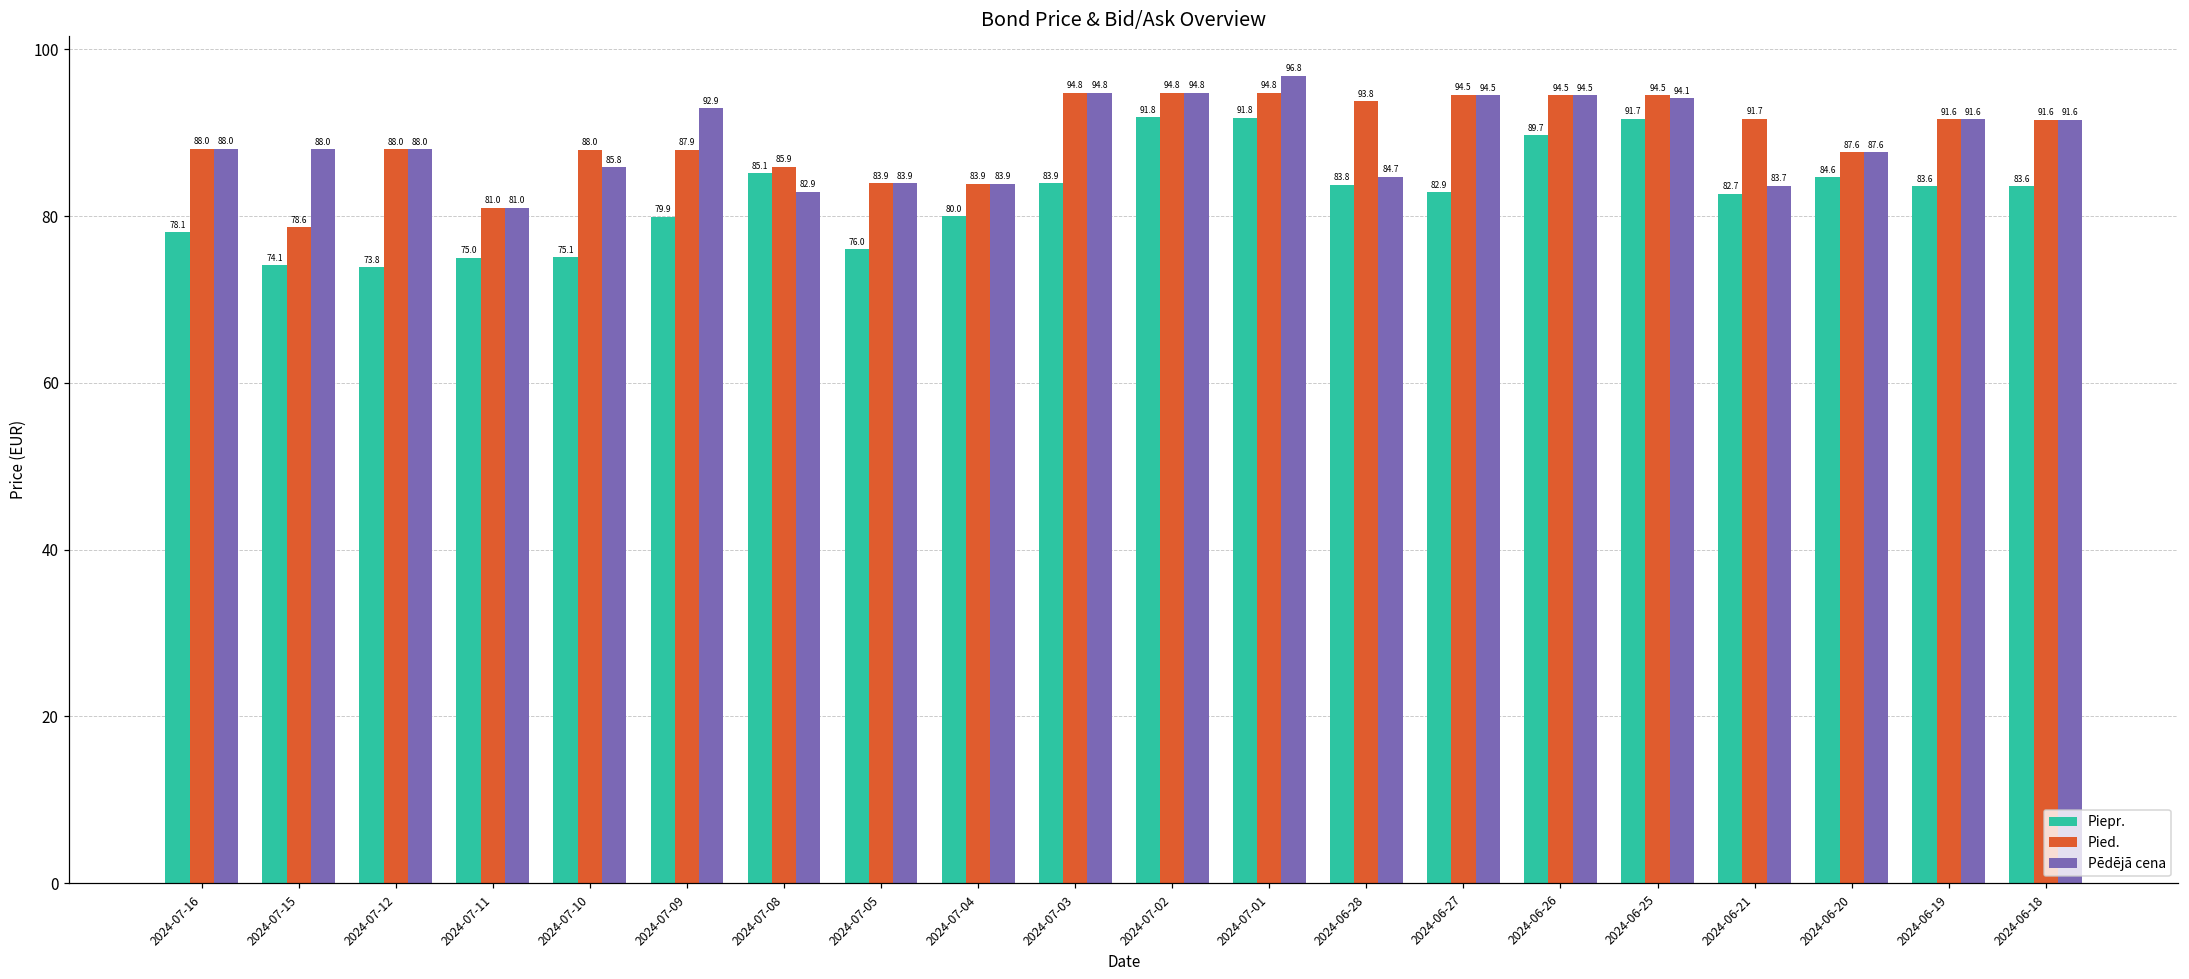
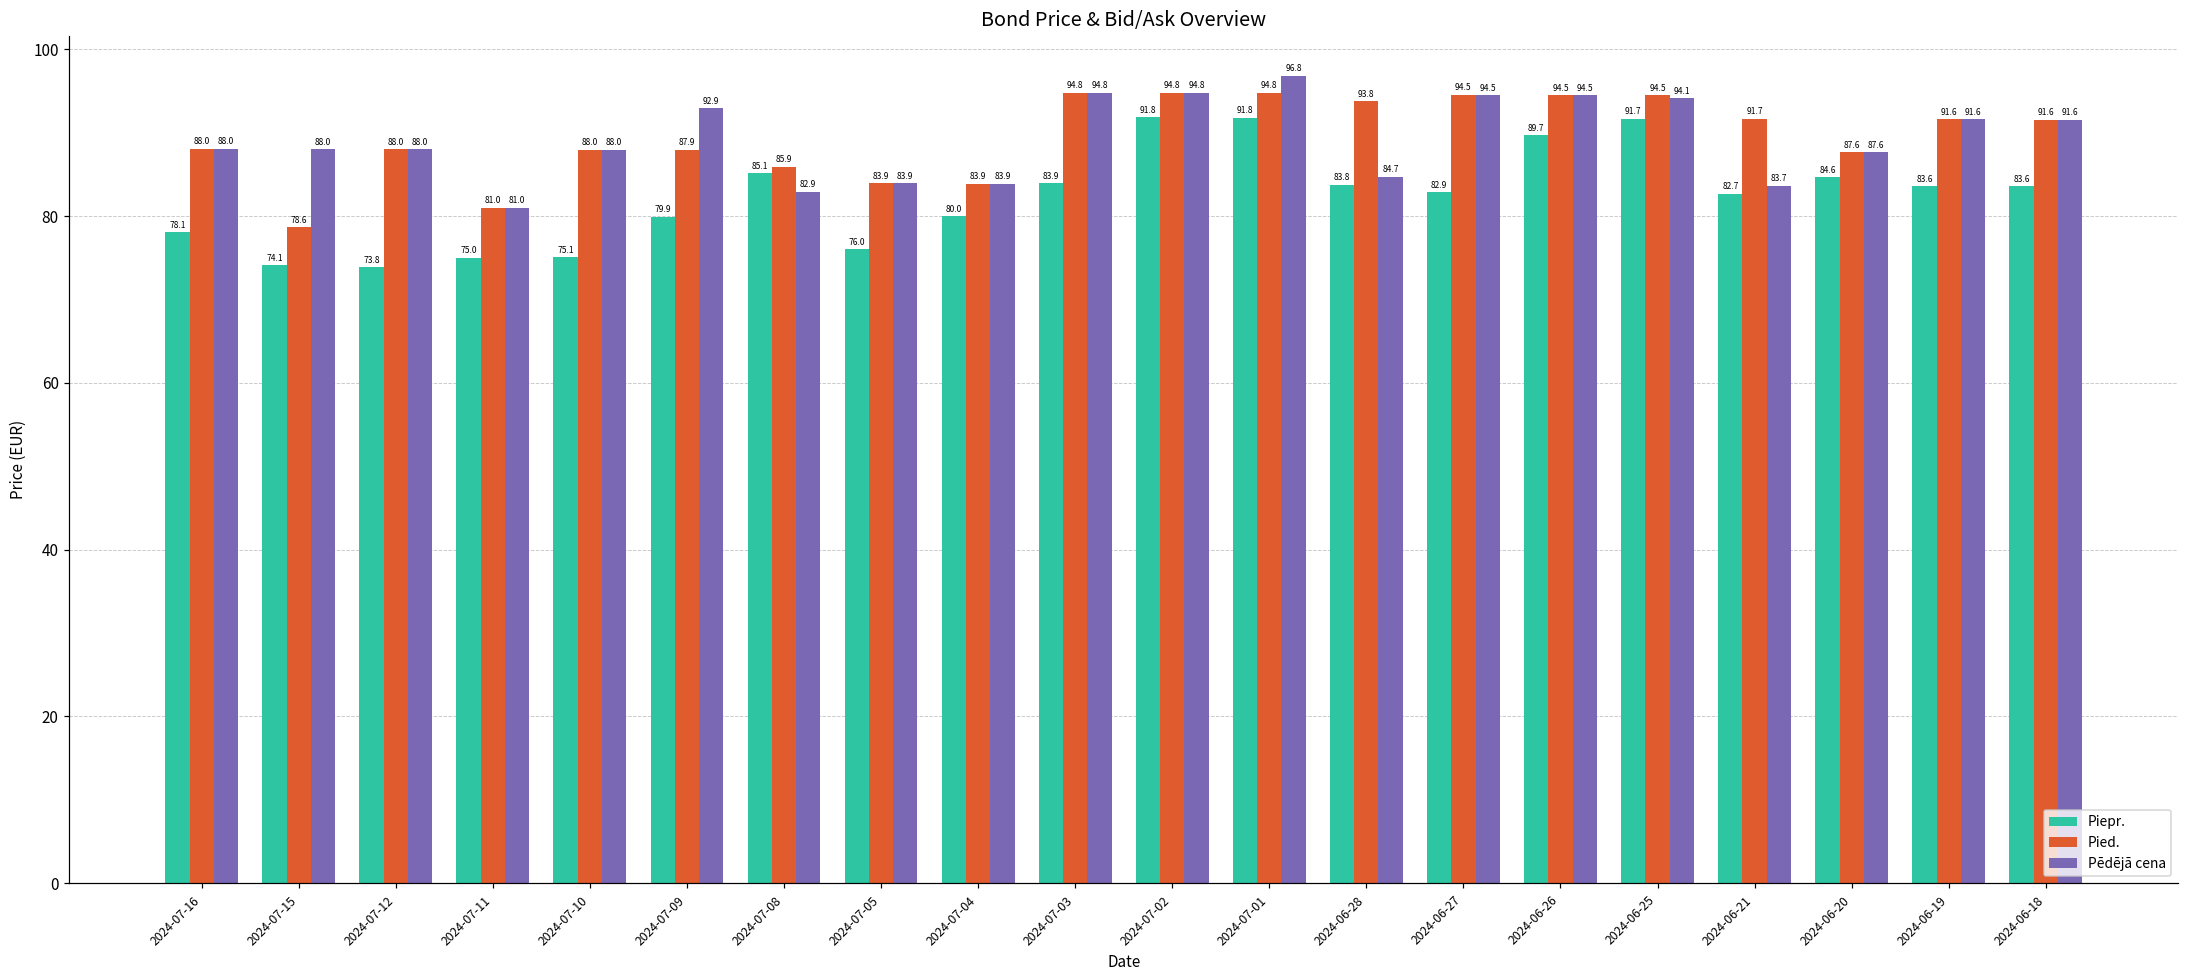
Pēdējā cena, 2024-07-10: 85.8 -> 88.0
